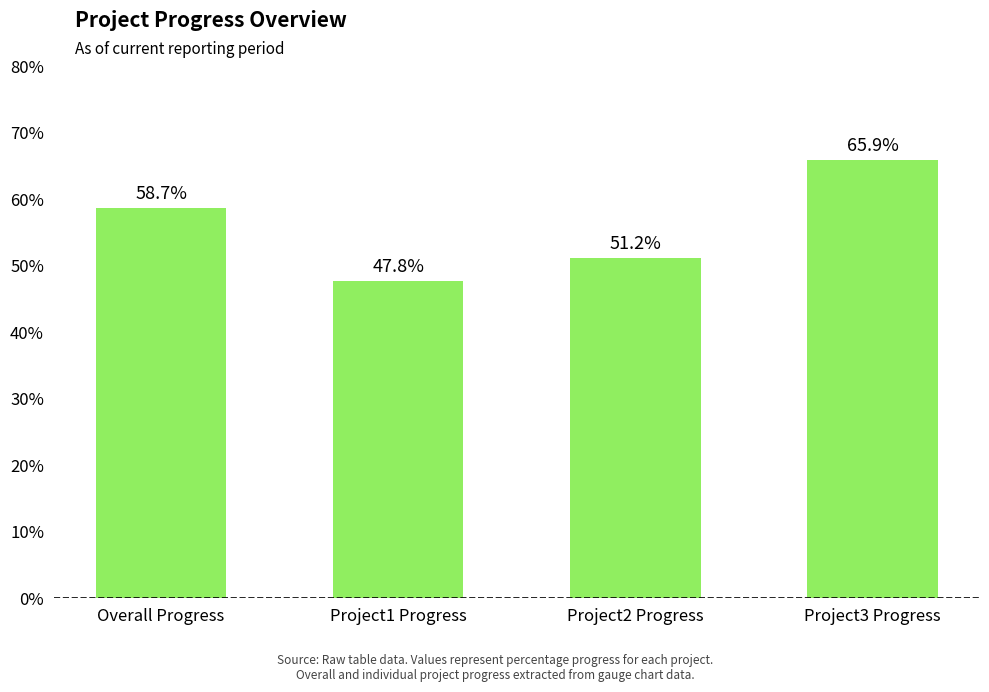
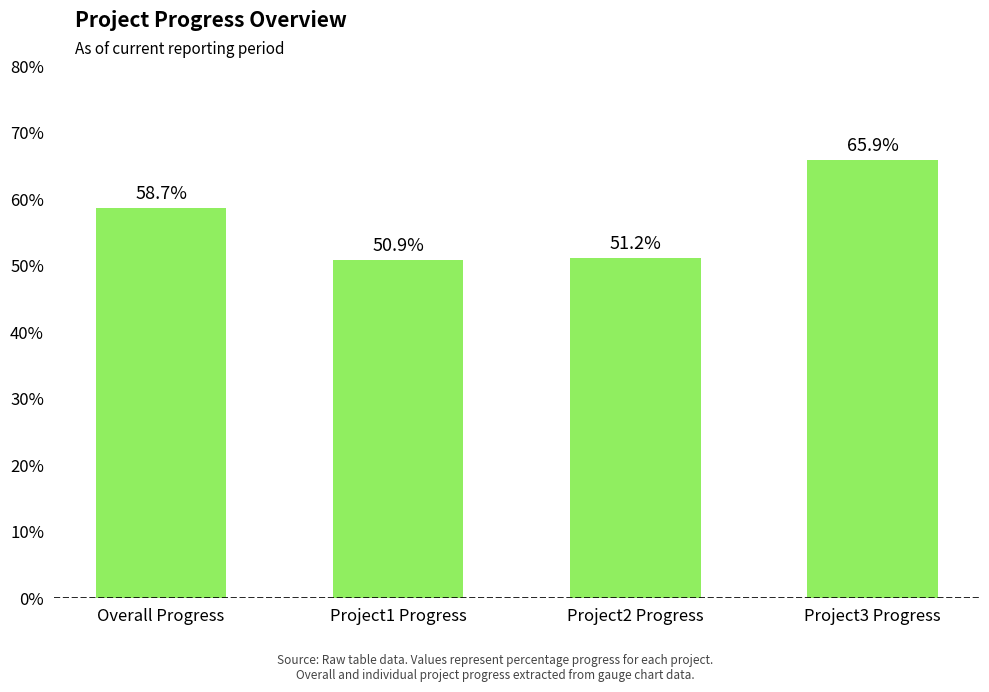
Project1 Progress: 47.8% -> 50.9%
